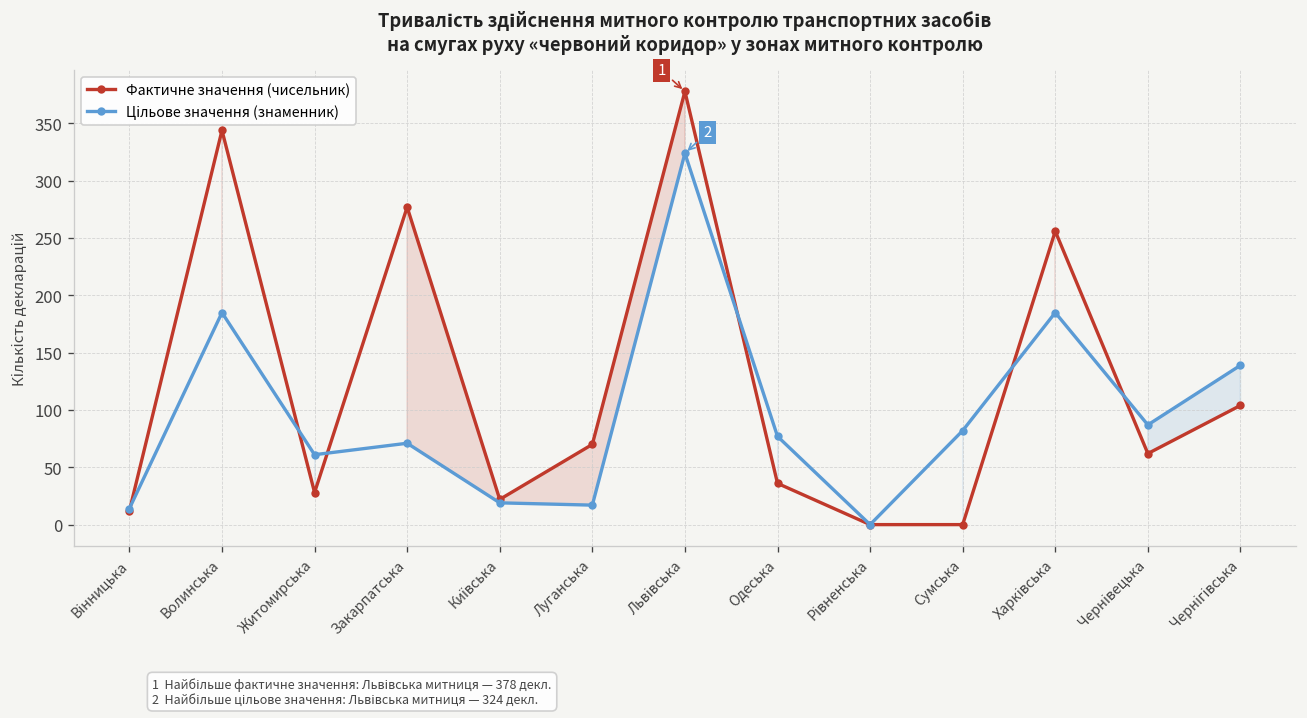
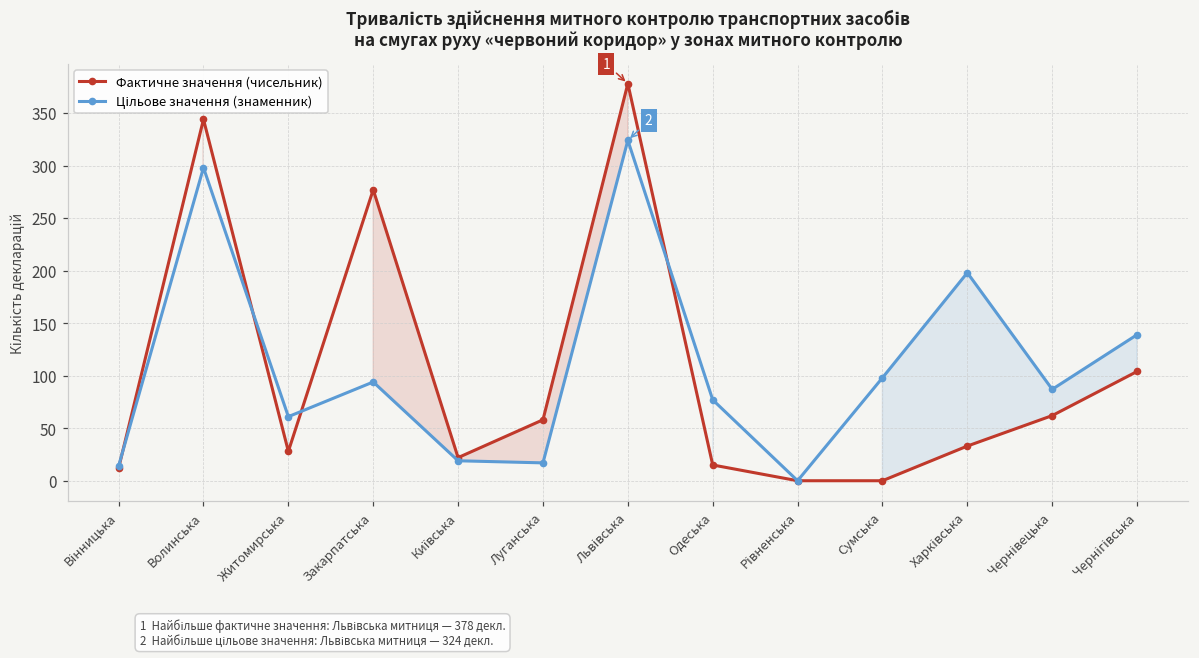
Цільове значення (знаменник), Волинська: 190 -> 300
Цільове значення (знаменник), Закарпатська: 70 -> 90
Фактичне значення (чисельник), Луганська: 70 -> 60
Фактичне значення (чисельник), Одеська: 40 -> 20
Цільове значення (знаменник), Сумська: 80 -> 100
Фактичне значення (чисельник), Харківська: 260 -> 30
Цільове значення (знаменник), Харківська: 190 -> 200
